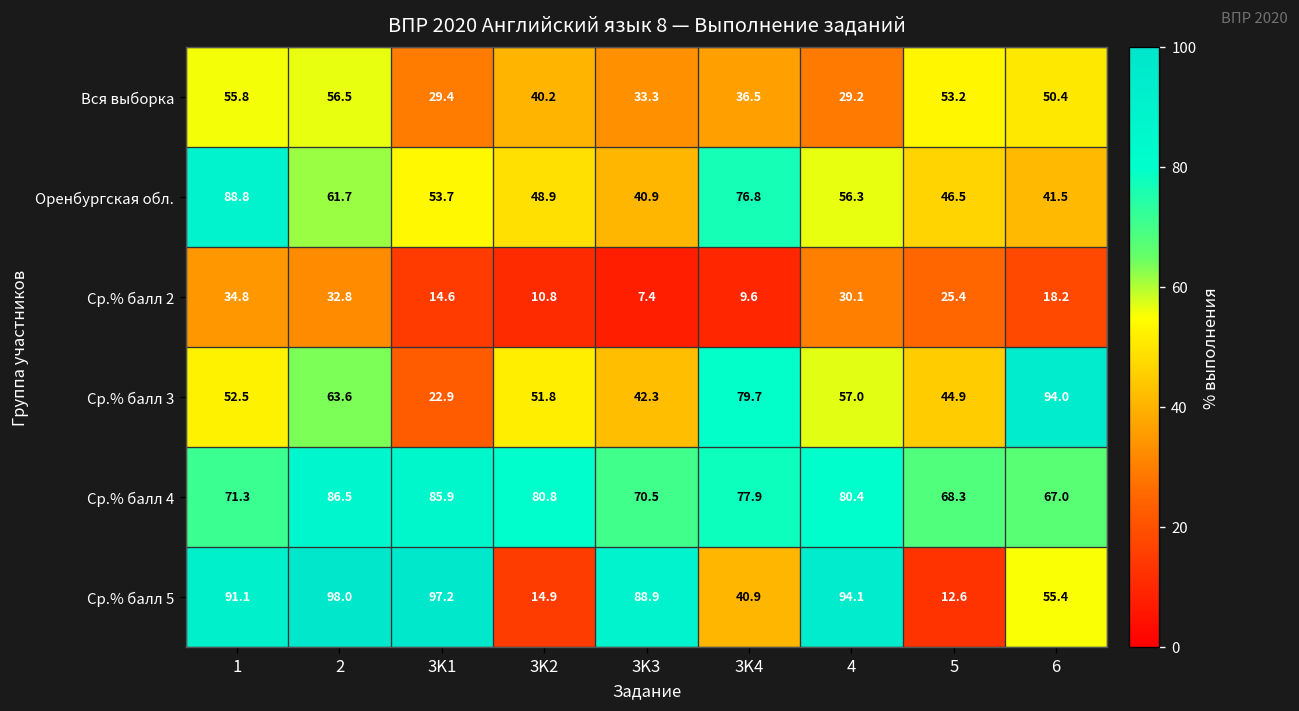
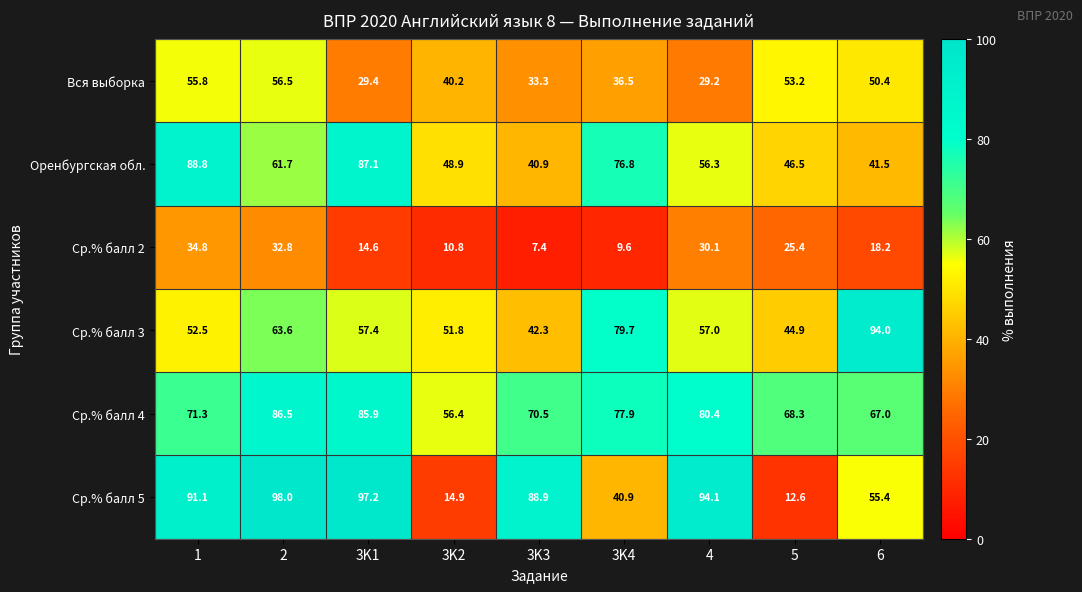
Оренбургская обл., 3K1: 53.7 -> 87.1
Ср.% балл 3, 3K1: 22.9 -> 57.4
Ср.% балл 4, 3K2: 80.8 -> 56.4
